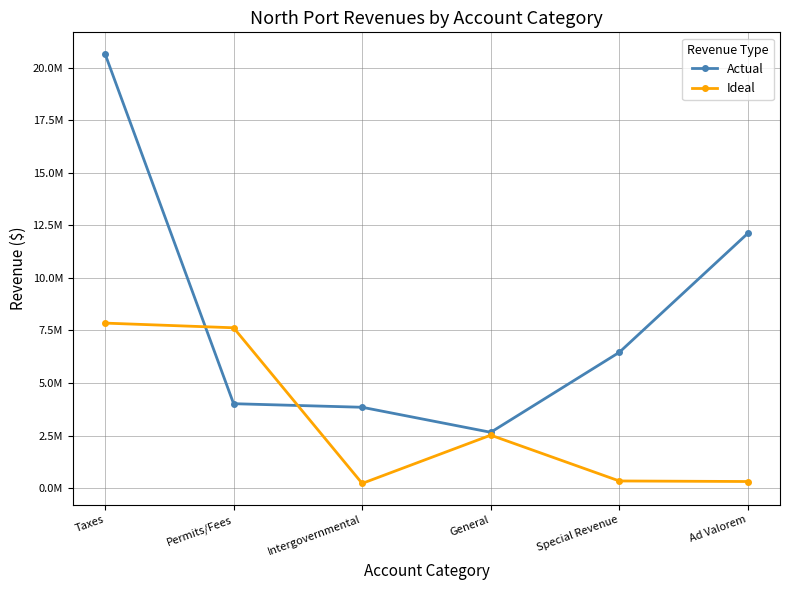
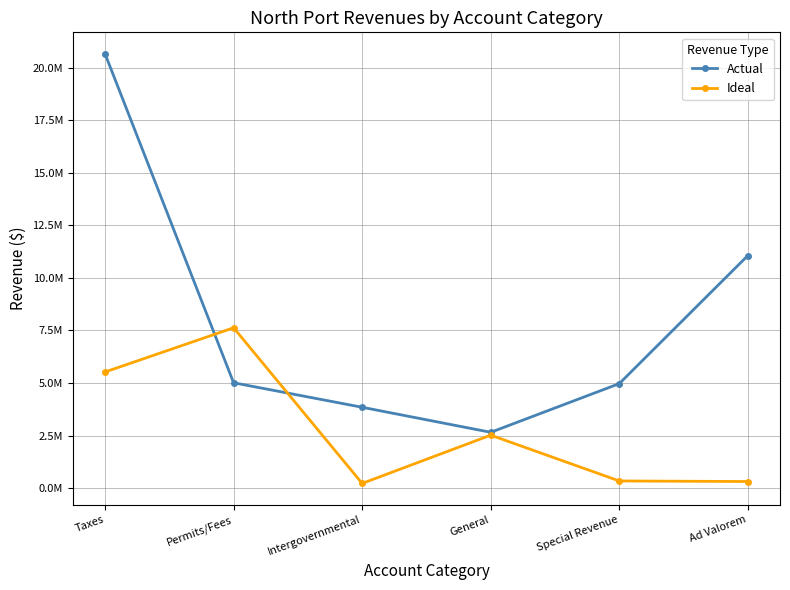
Ideal, Taxes: 7900000 -> 5500000
Actual, Permits/Fees: 4000000 -> 5000000
Actual, Special Revenue: 6500000 -> 5000000
Actual, Ad Valorem: 12100000 -> 11100000
